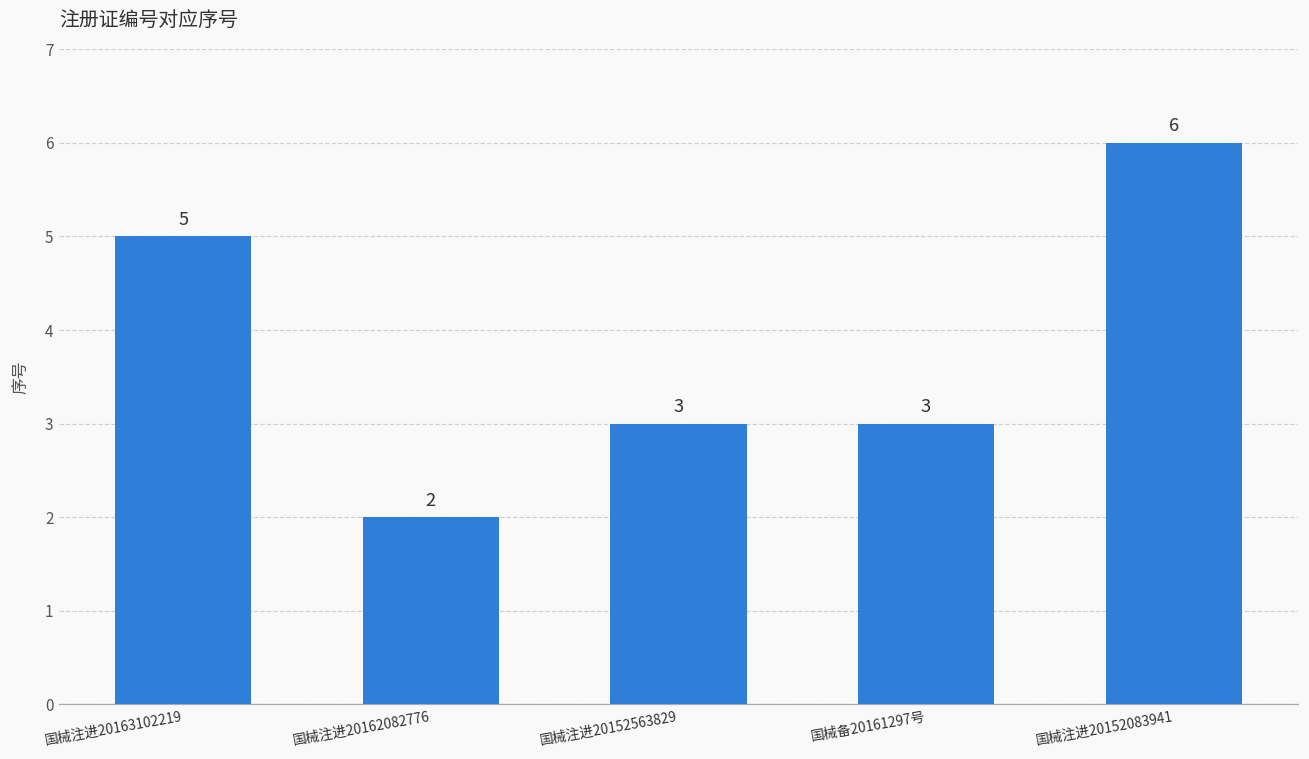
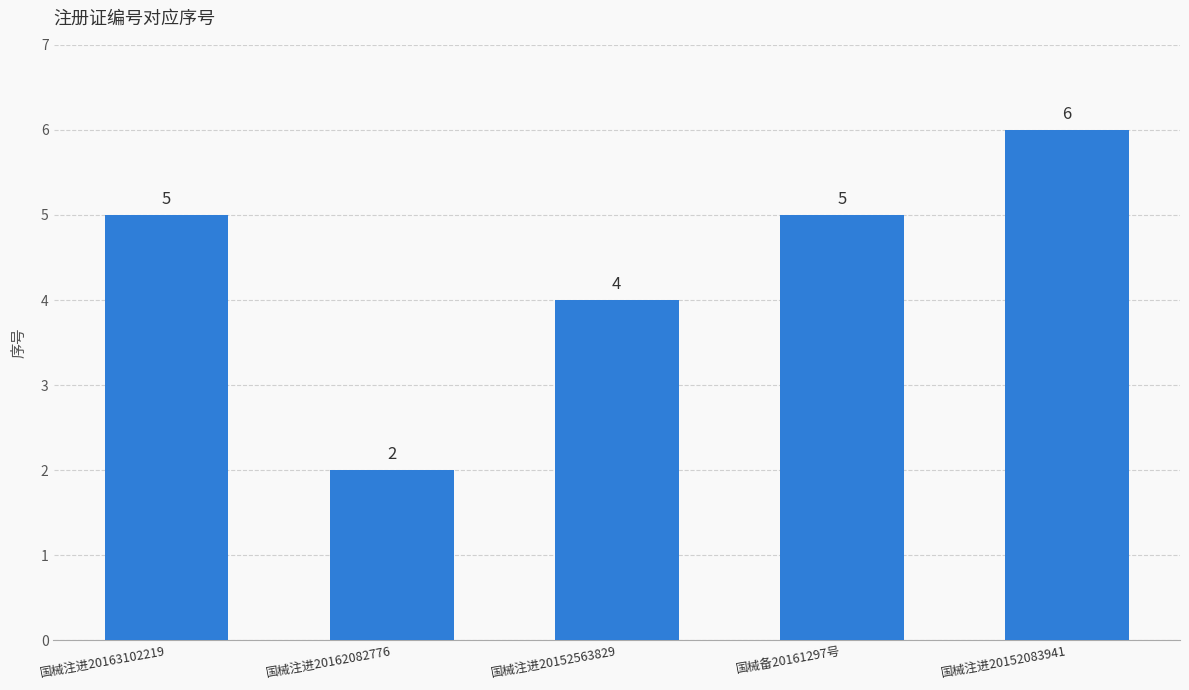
国械注进20152563829: 3 -> 4
国械备20161297号: 3 -> 5
